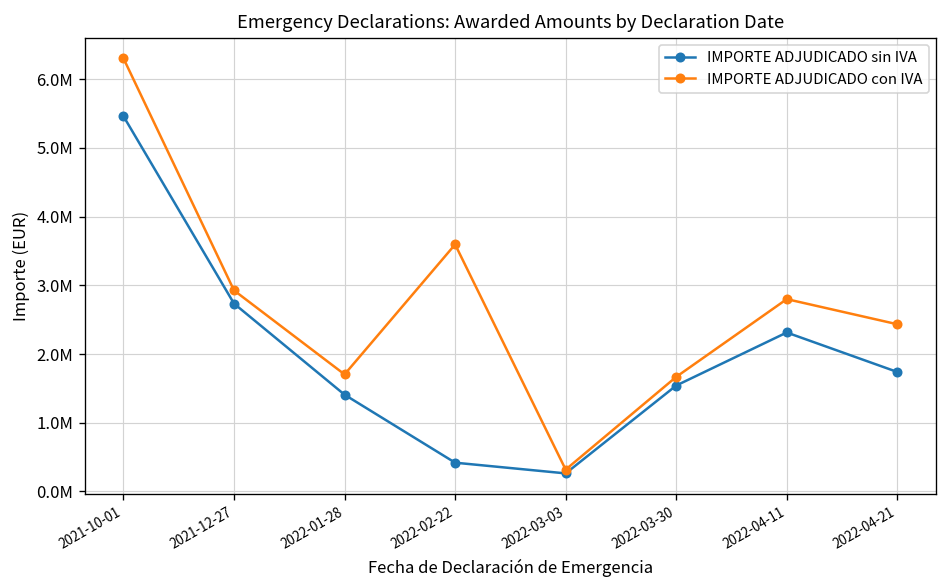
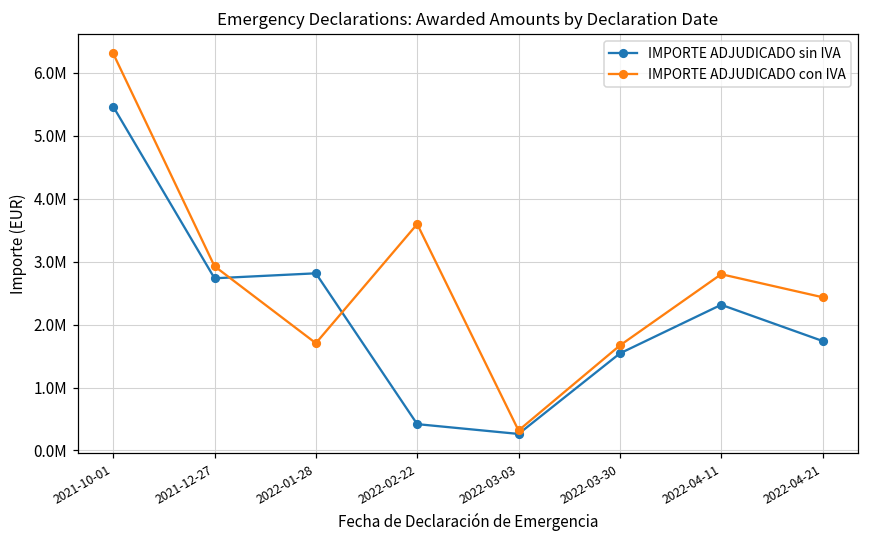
IMPORTE ADJUDICADO sin IVA, 2022-01-28: 1400000 -> 2800000
